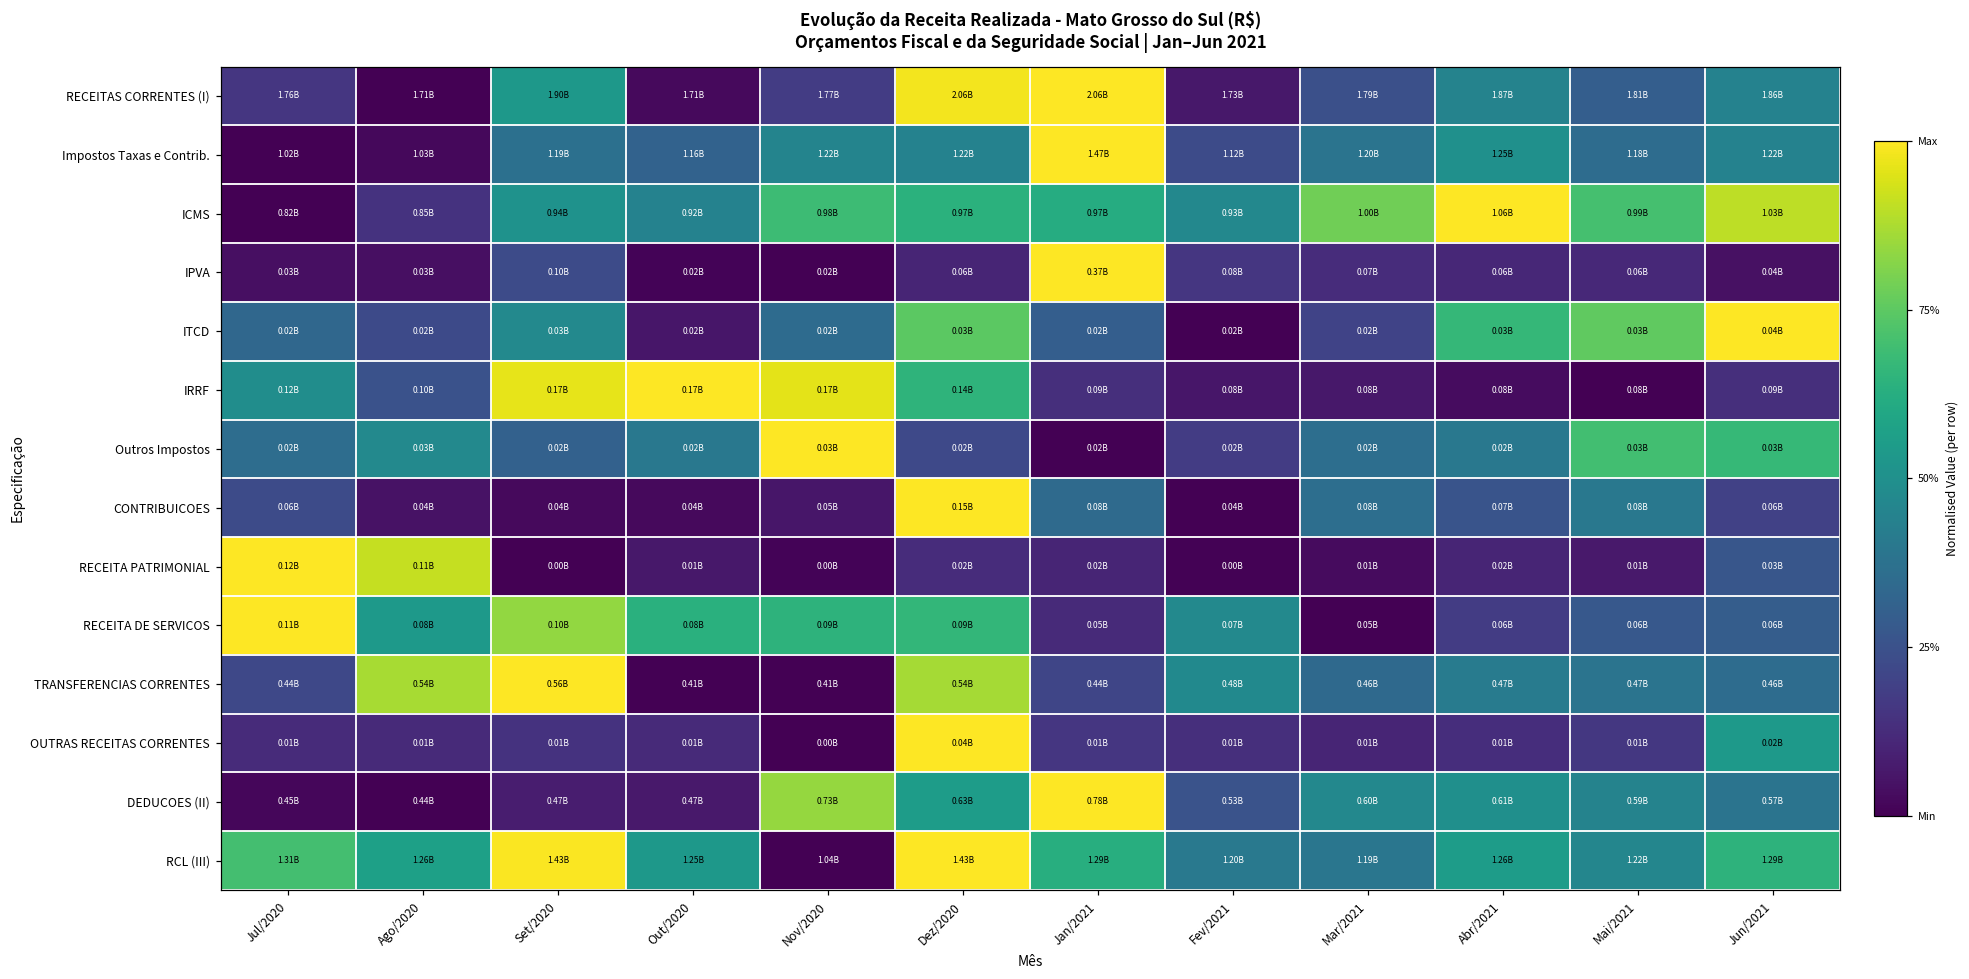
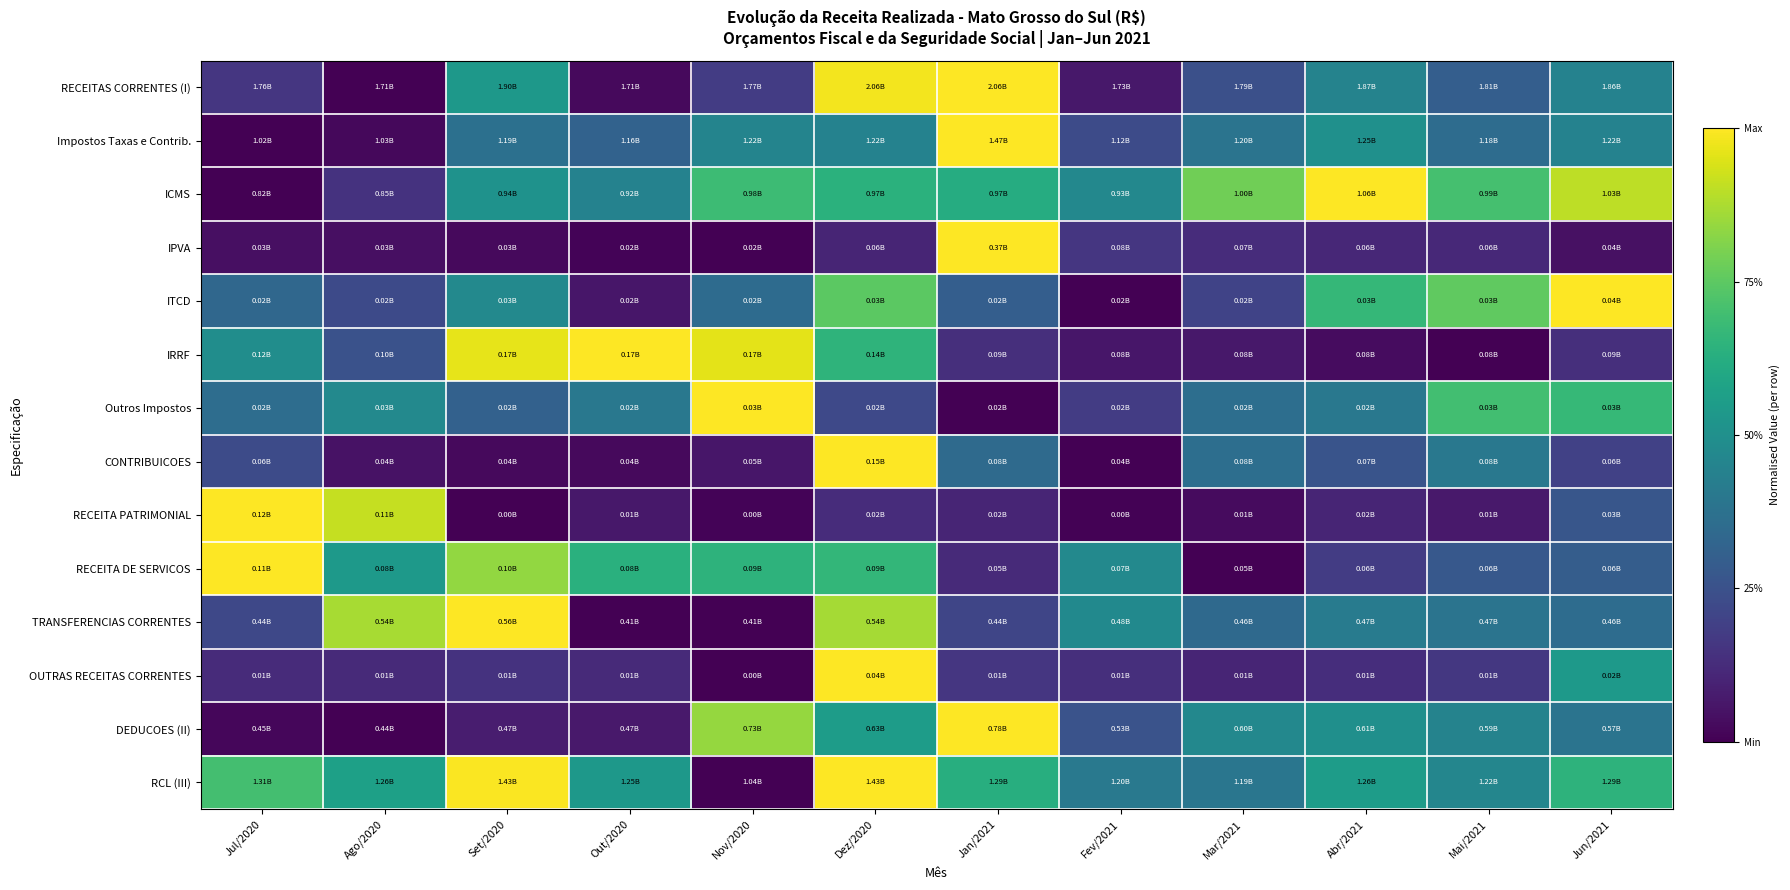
IPVA, Set/2020: 0.10B -> 0.03B
